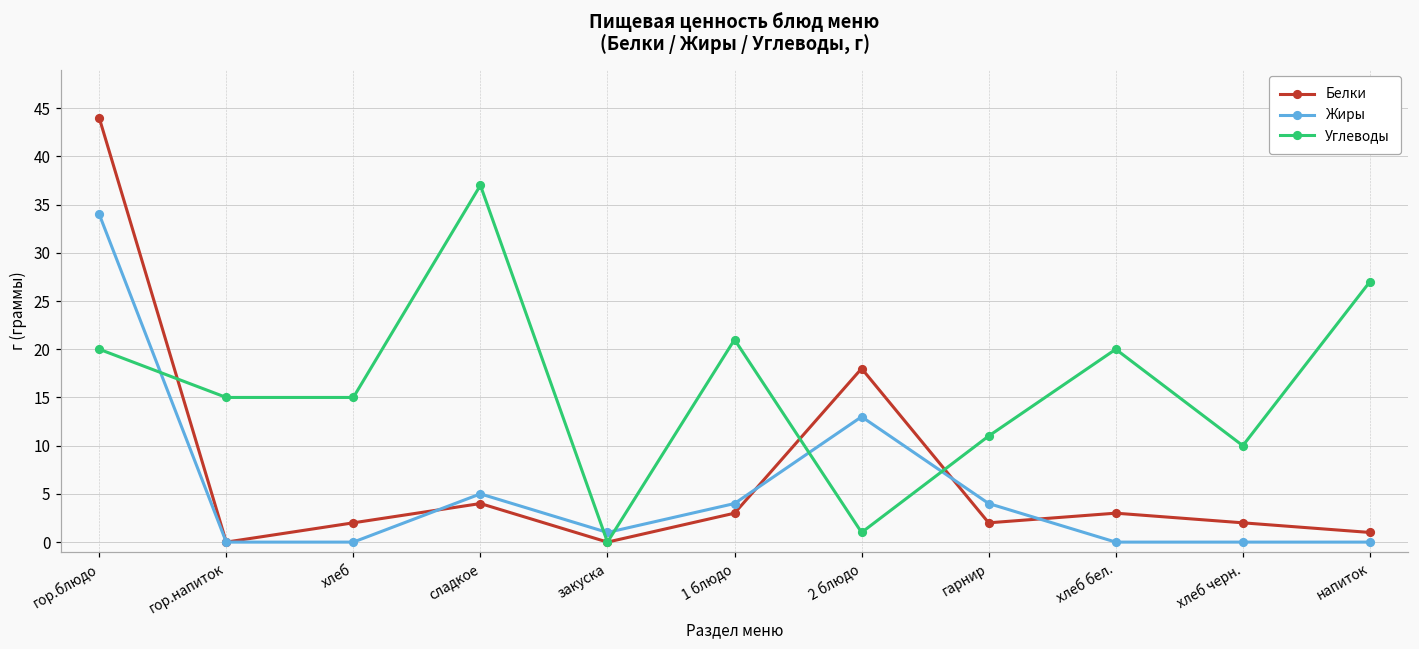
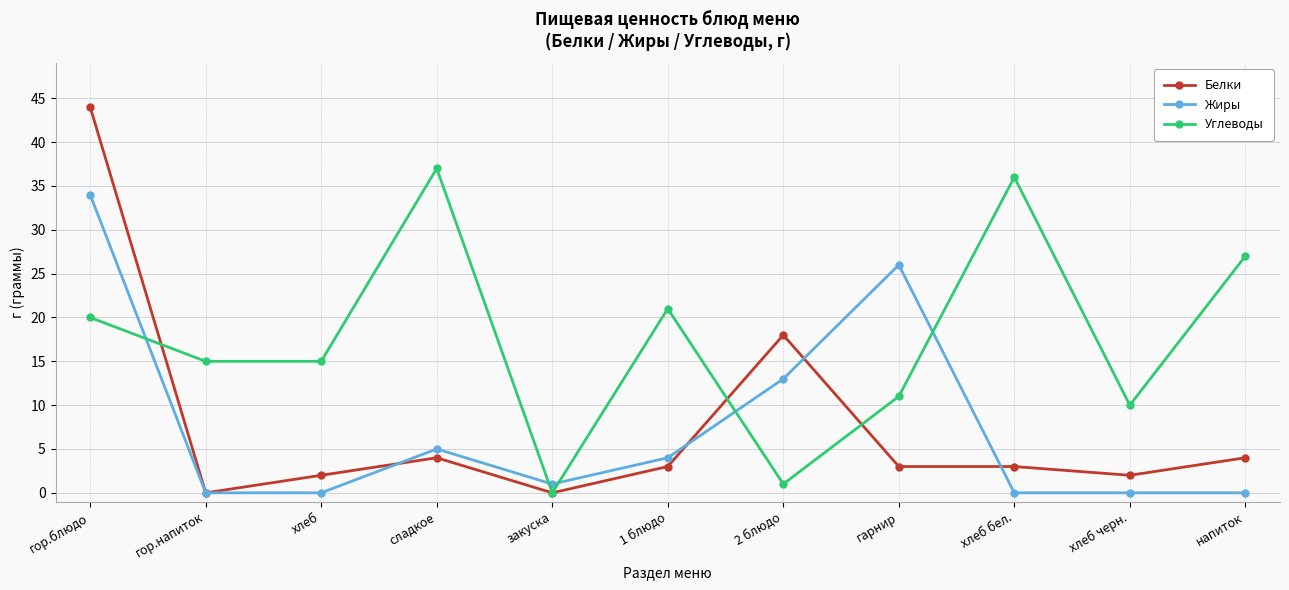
Белки, гарнир: 2 -> 3
Жиры, гарнир: 4 -> 26
Углеводы, хлеб бел.: 20 -> 36
Белки, напиток: 1 -> 4
